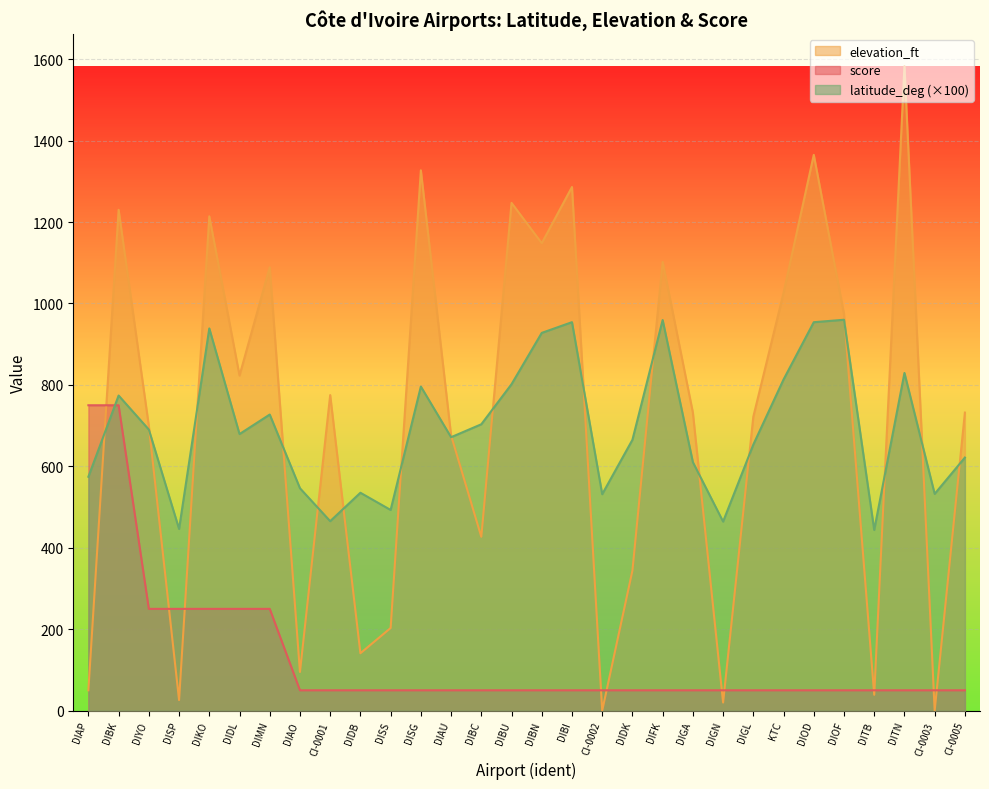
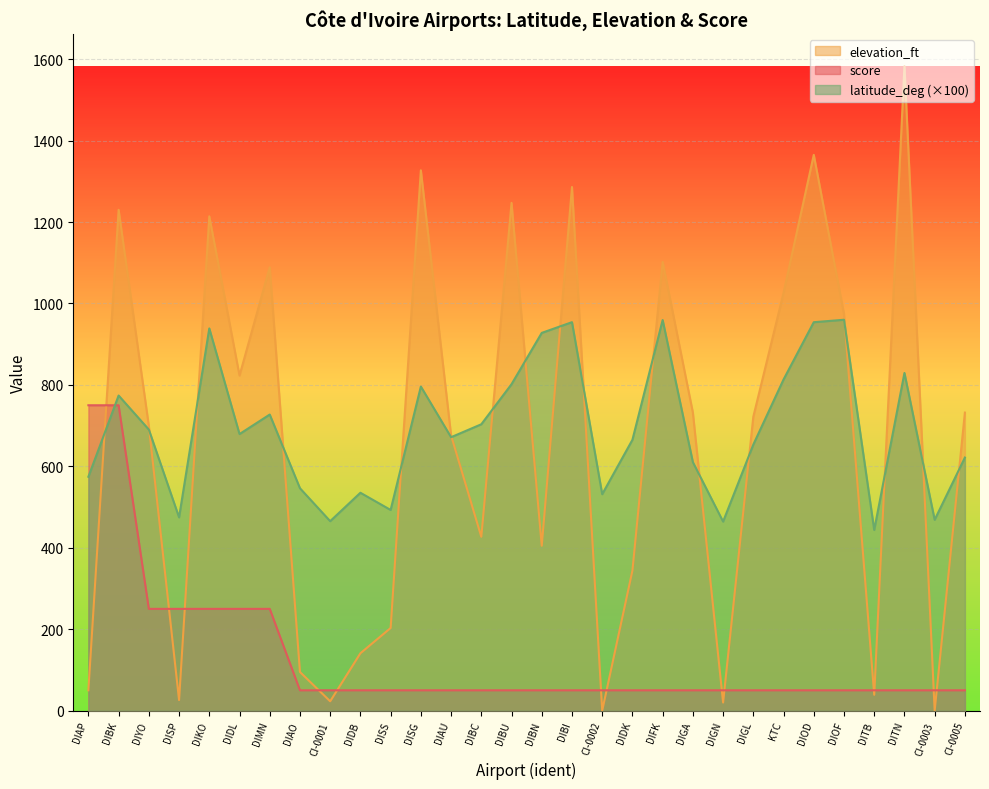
latitude_deg (×100), DISP: 450 -> 470
elevation_ft, CI-0001: 780 -> 20
elevation_ft, DIBN: 1150 -> 410
latitude_deg (×100), CI-0003: 530 -> 470
